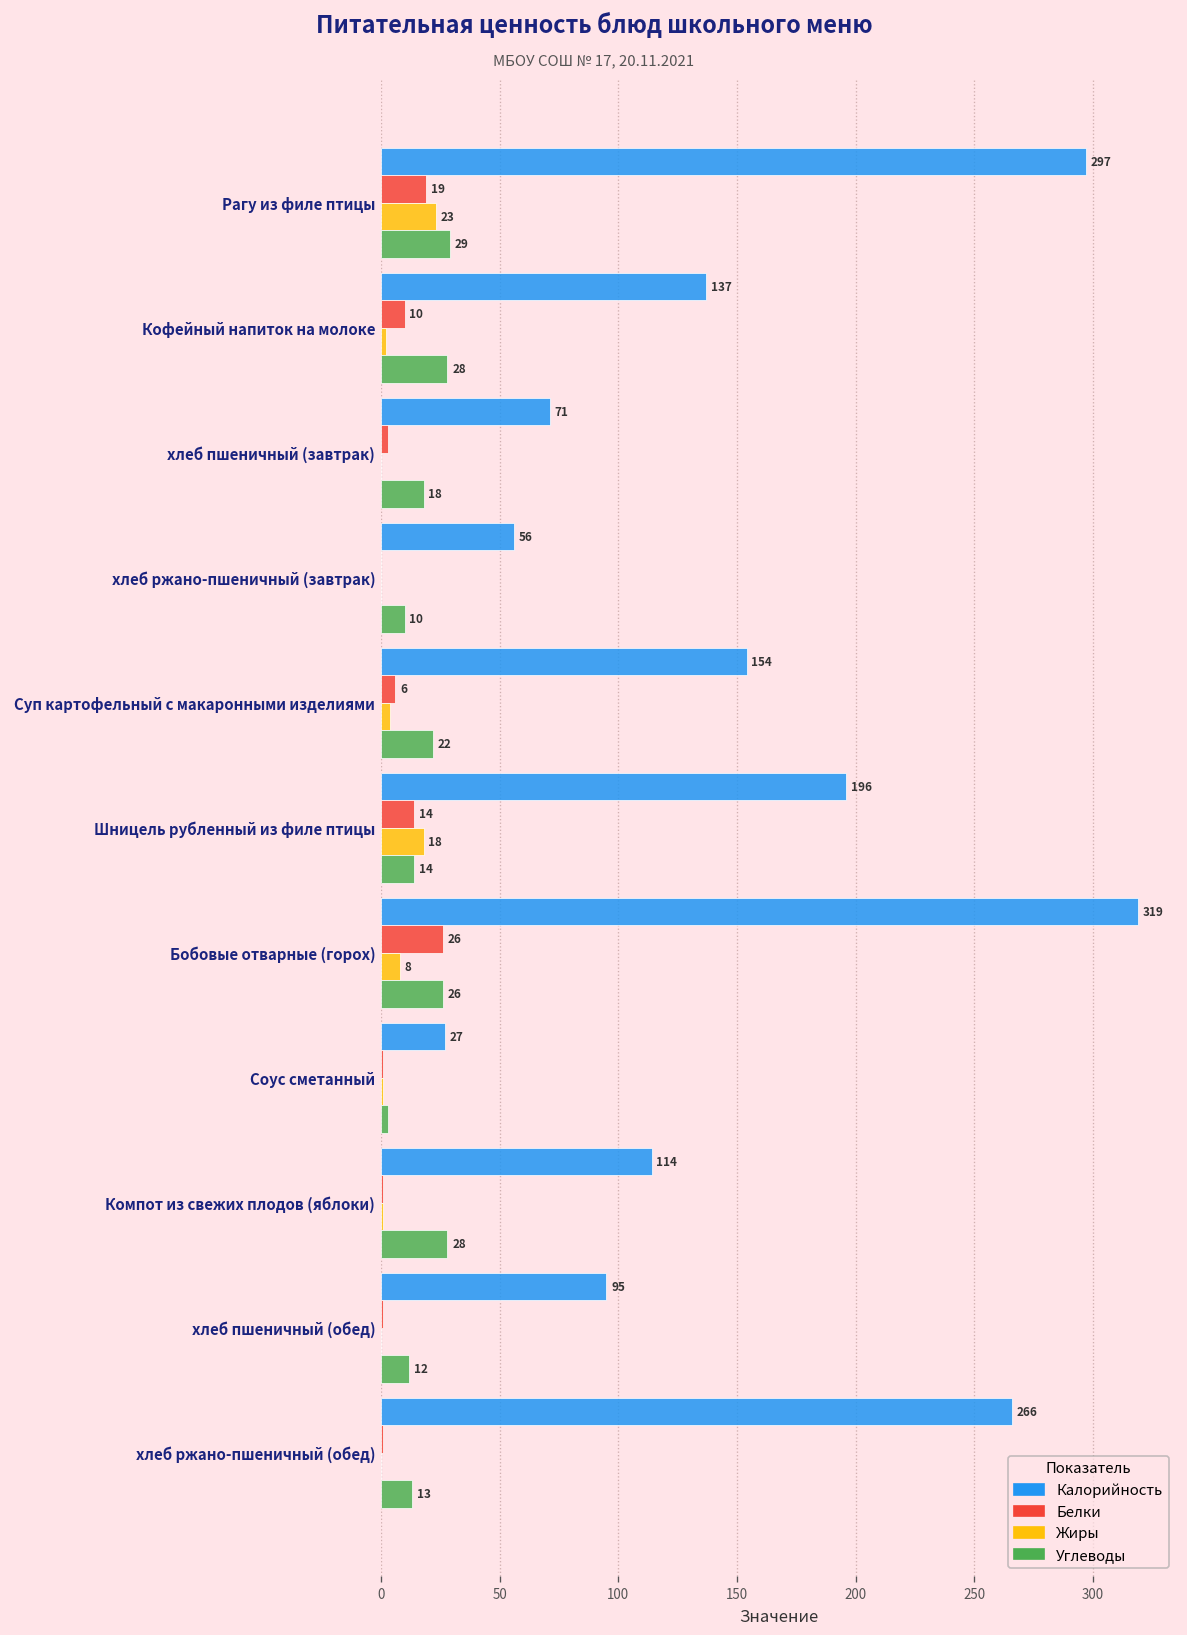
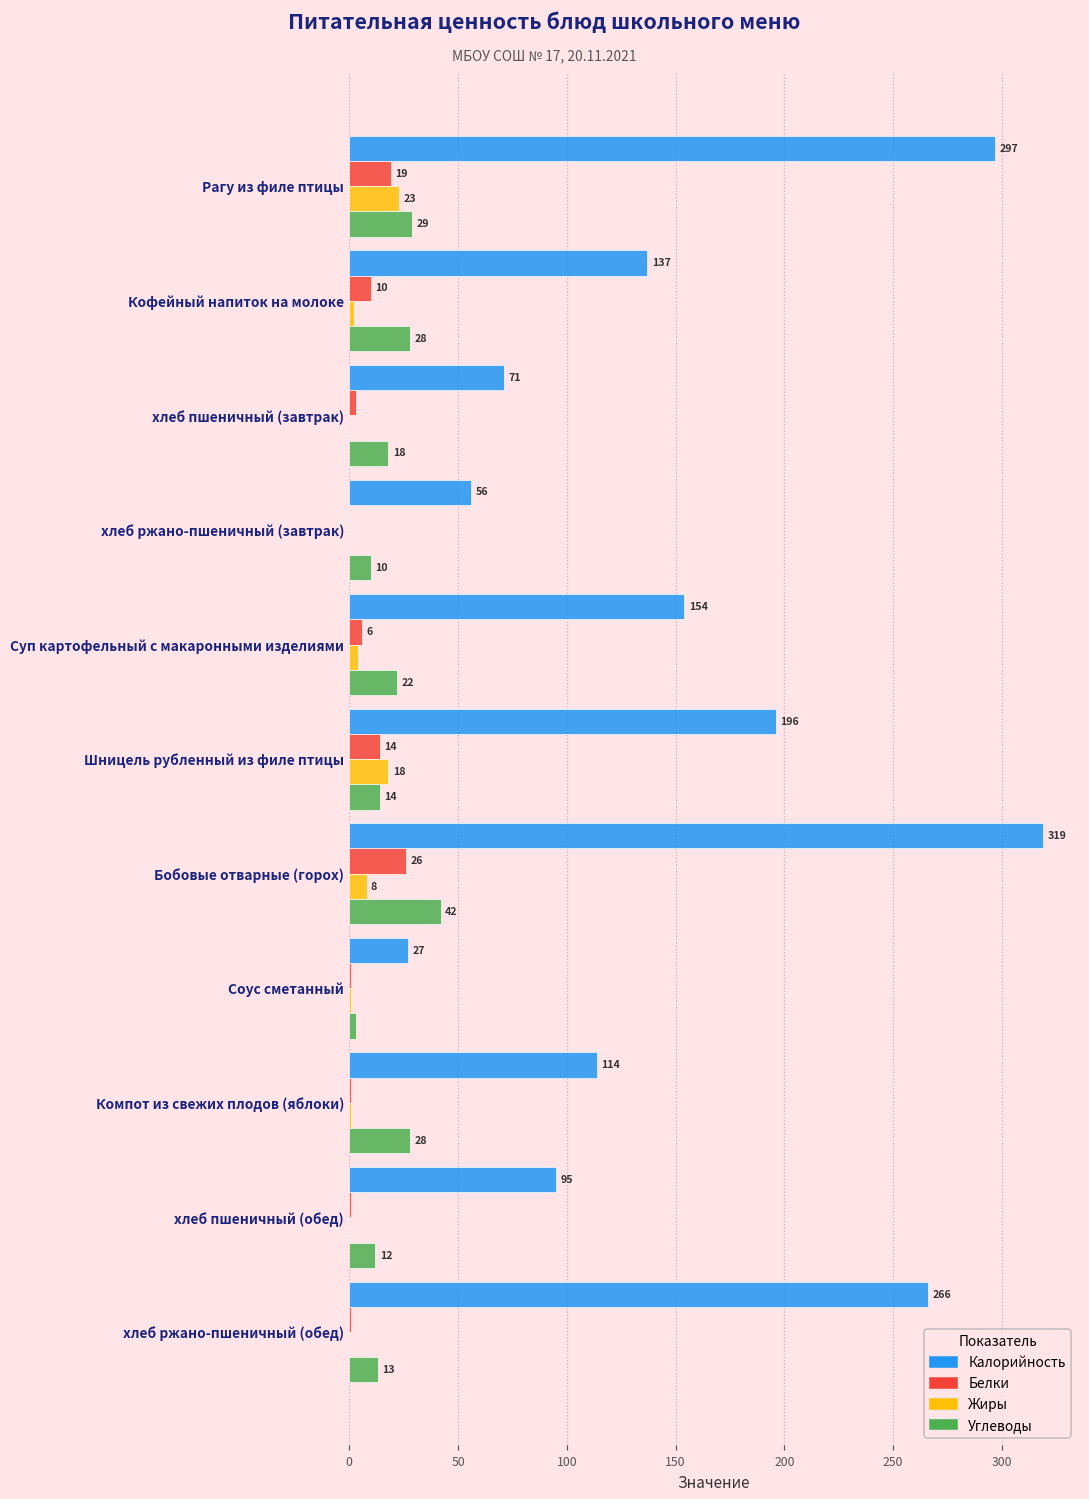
Углеводы, Бобовые отварные (горох): 26 -> 42
